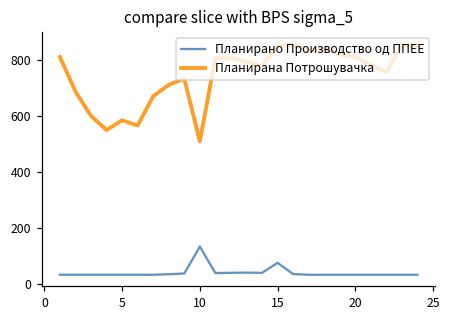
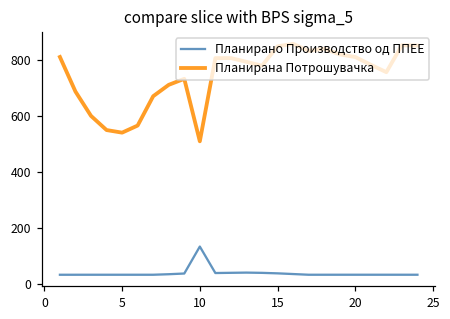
Планирана Потрошувачка, 5: 580 -> 540
Планирано Производство од ППЕЕ, 15: 80 -> 40
